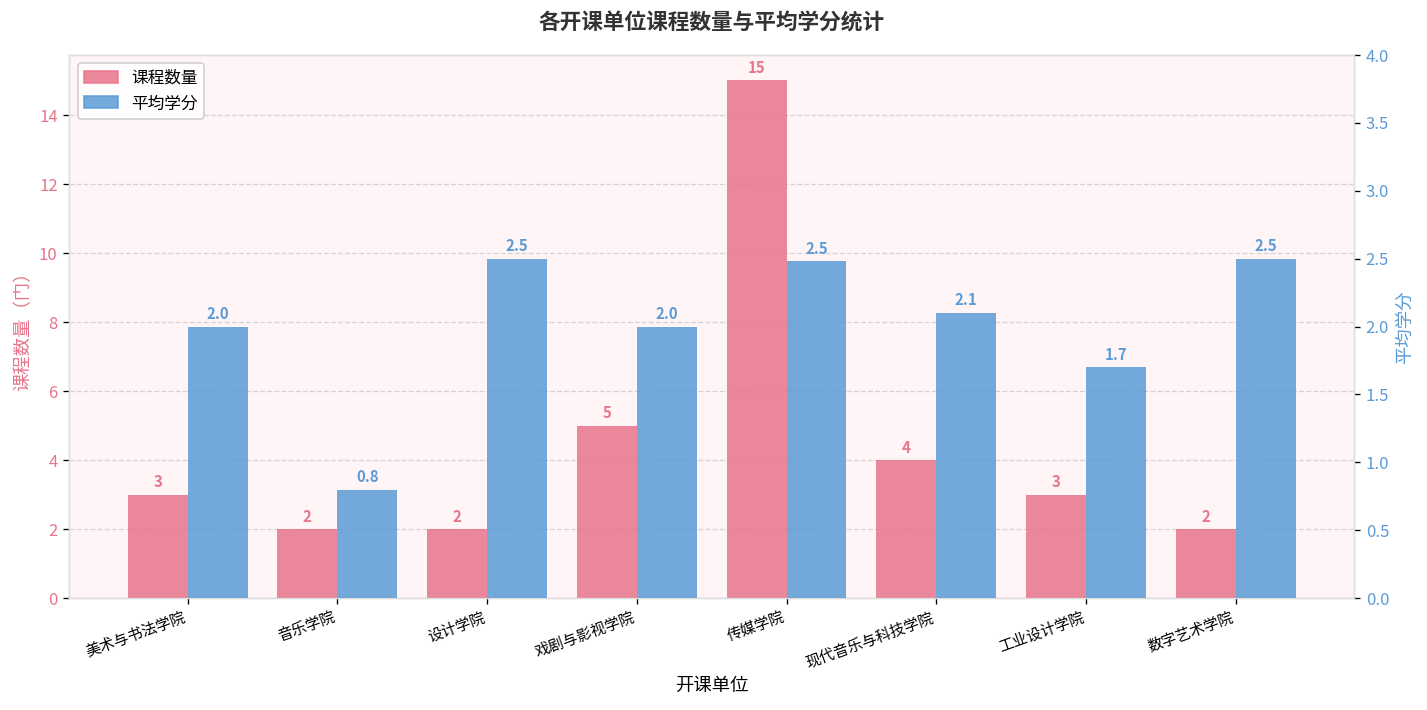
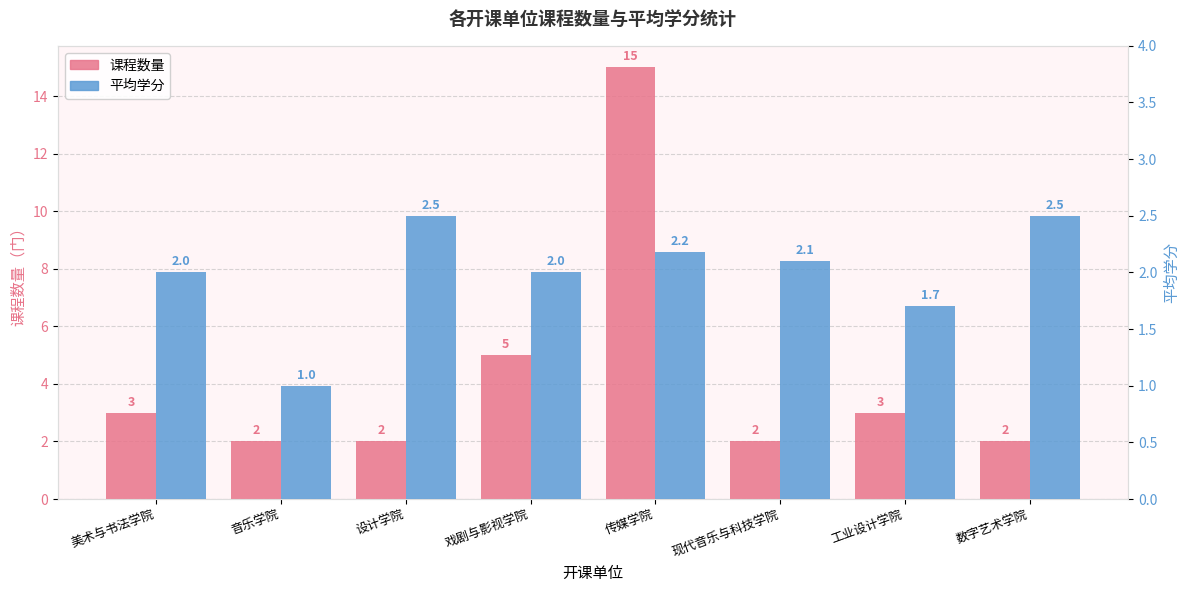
课程数量, 现代音乐与科技学院: 4 -> 2
平均学分, 音乐学院: 0.8 -> 1.0
平均学分, 传媒学院: 2.5 -> 2.2
